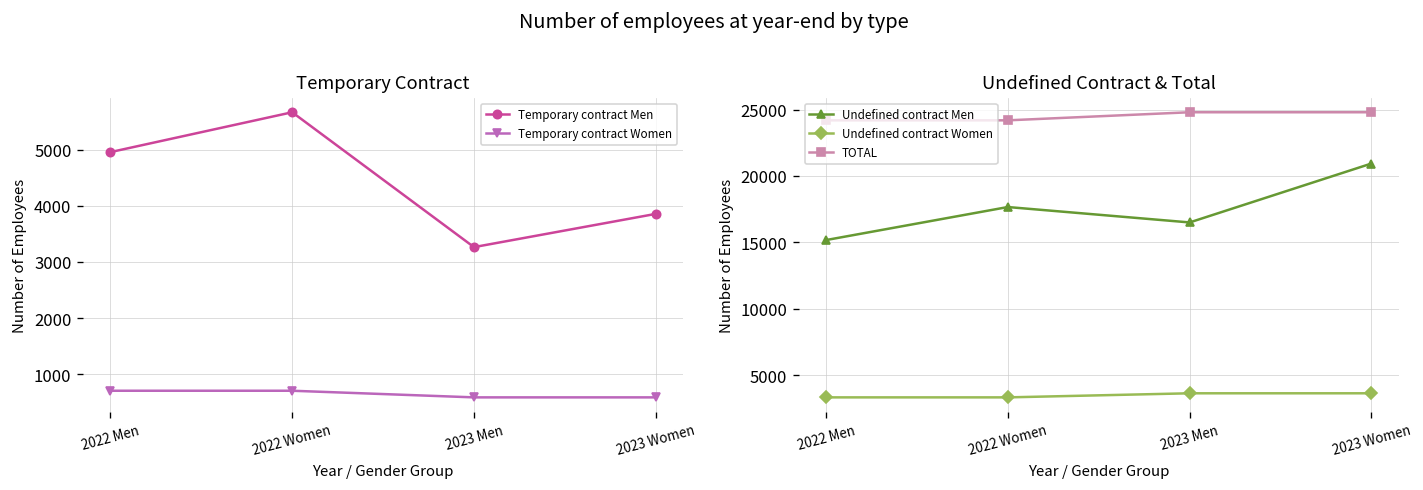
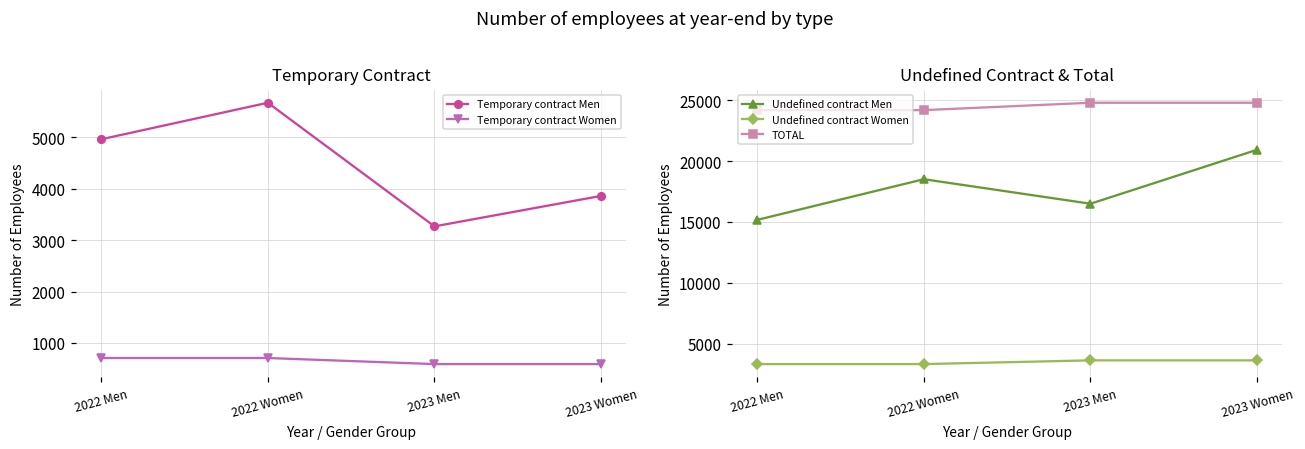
Undefined Contract & Total, Undefined contract Men, 2022 Women: 17700 -> 18500
